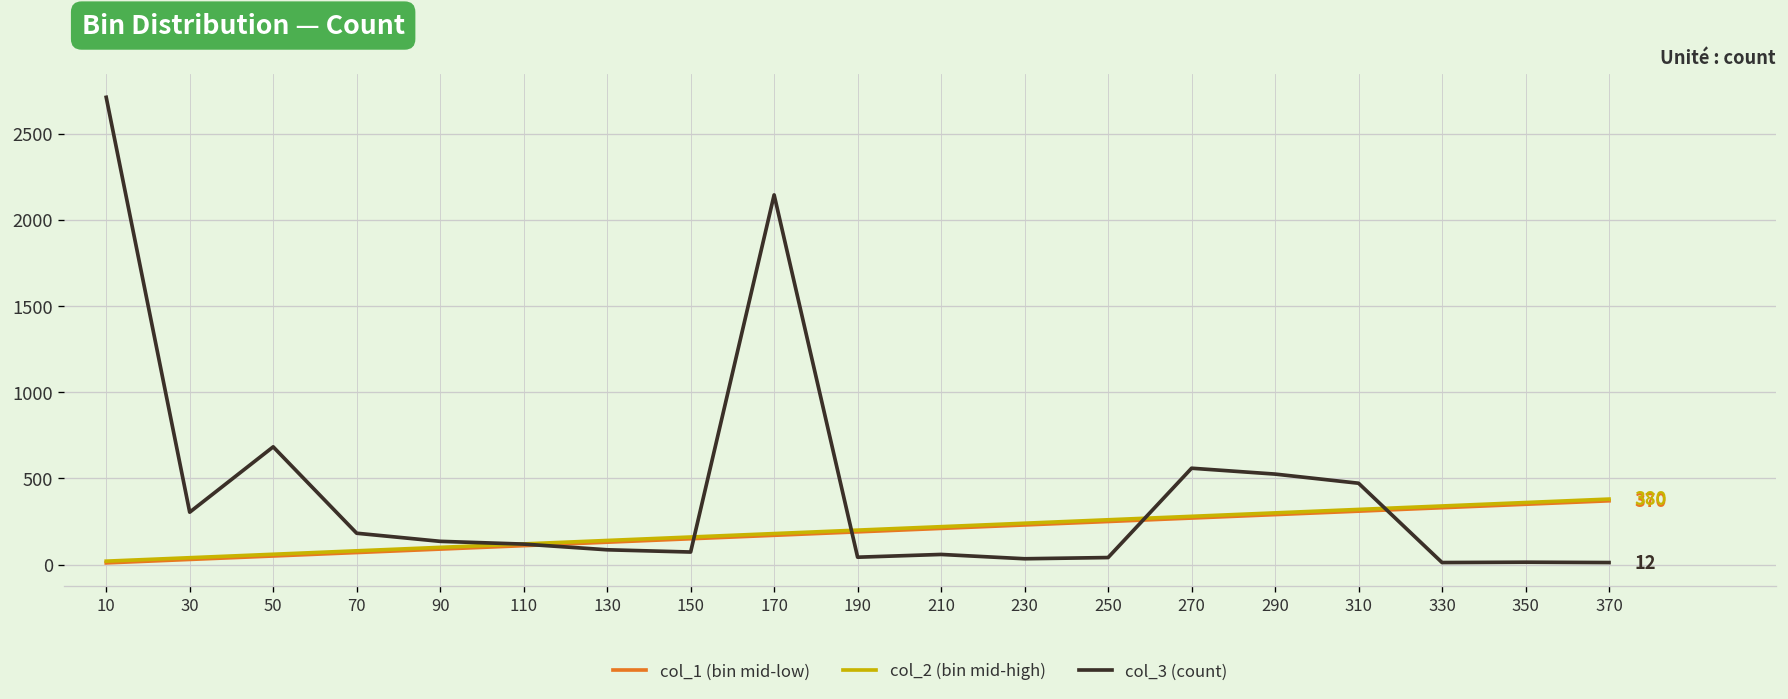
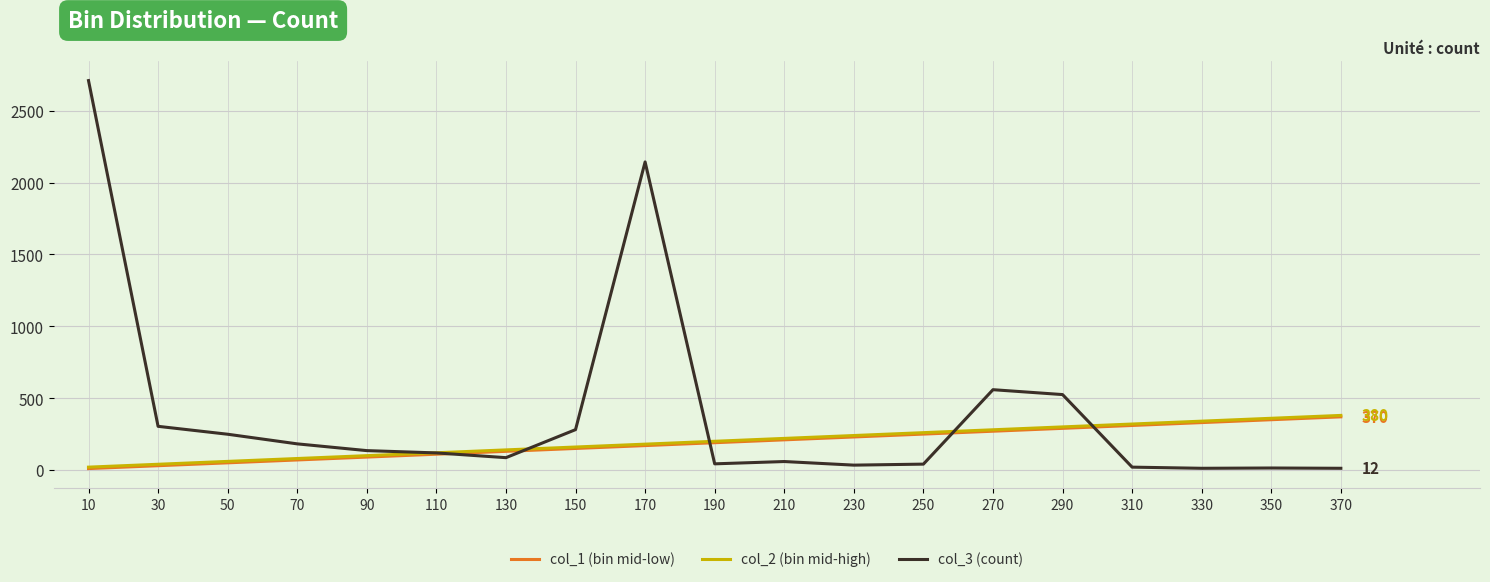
col_3 (count), 50: 680 -> 250
col_3 (count), 150: 70 -> 280
col_3 (count), 310: 470 -> 20
